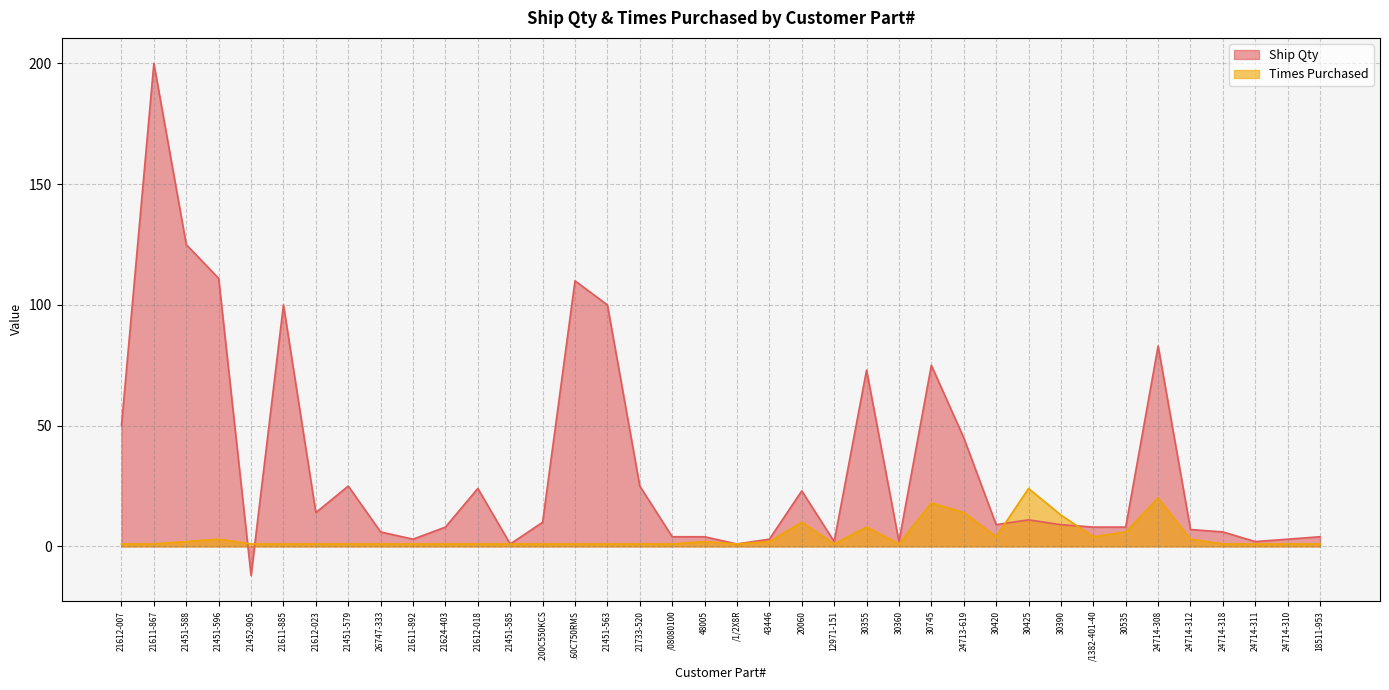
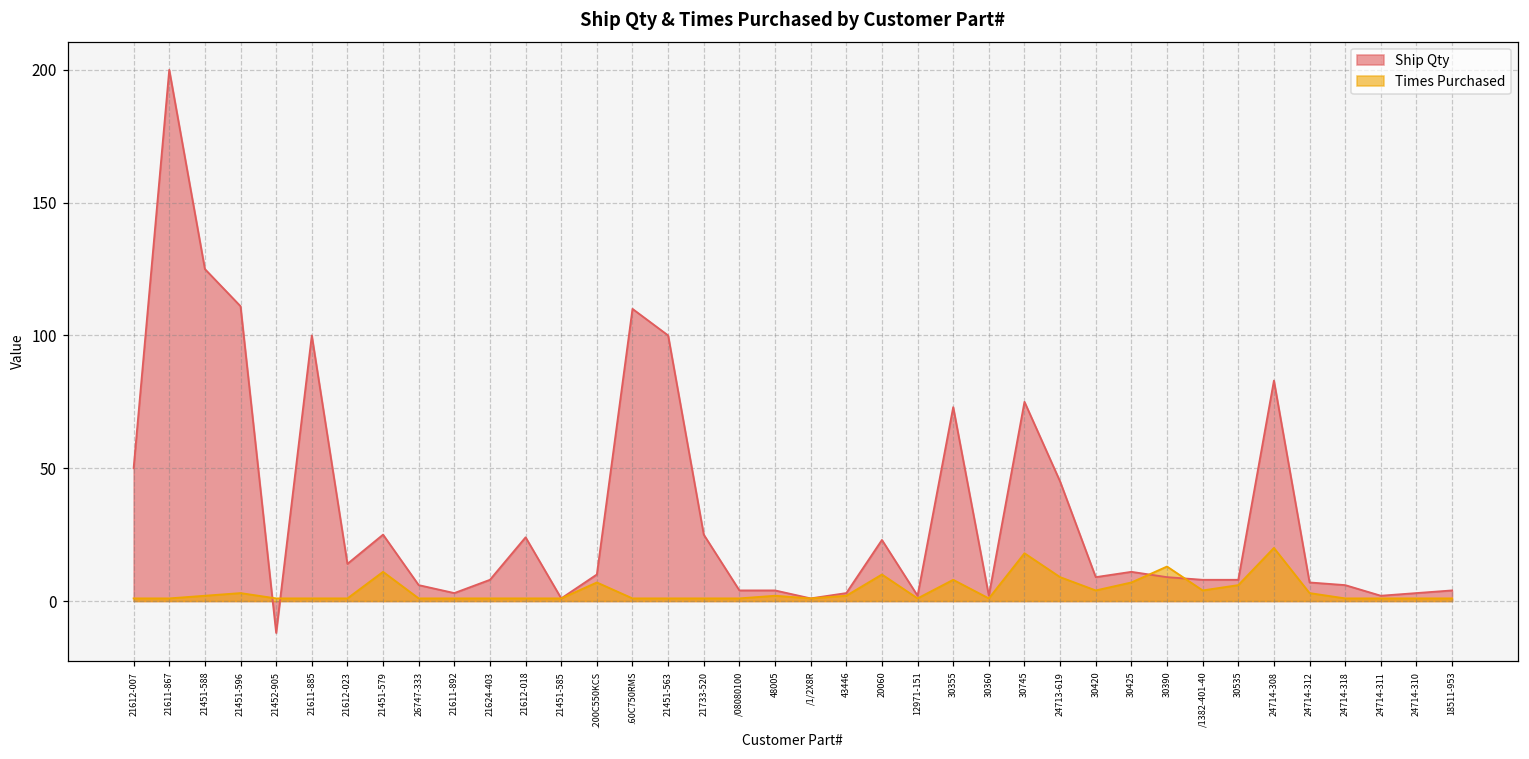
Times Purchased, 21451-579: 1 -> 11
Times Purchased, .200C550KCS: 1 -> 7
Times Purchased, 24713-619: 14 -> 9
Times Purchased, 30425: 24 -> 7
